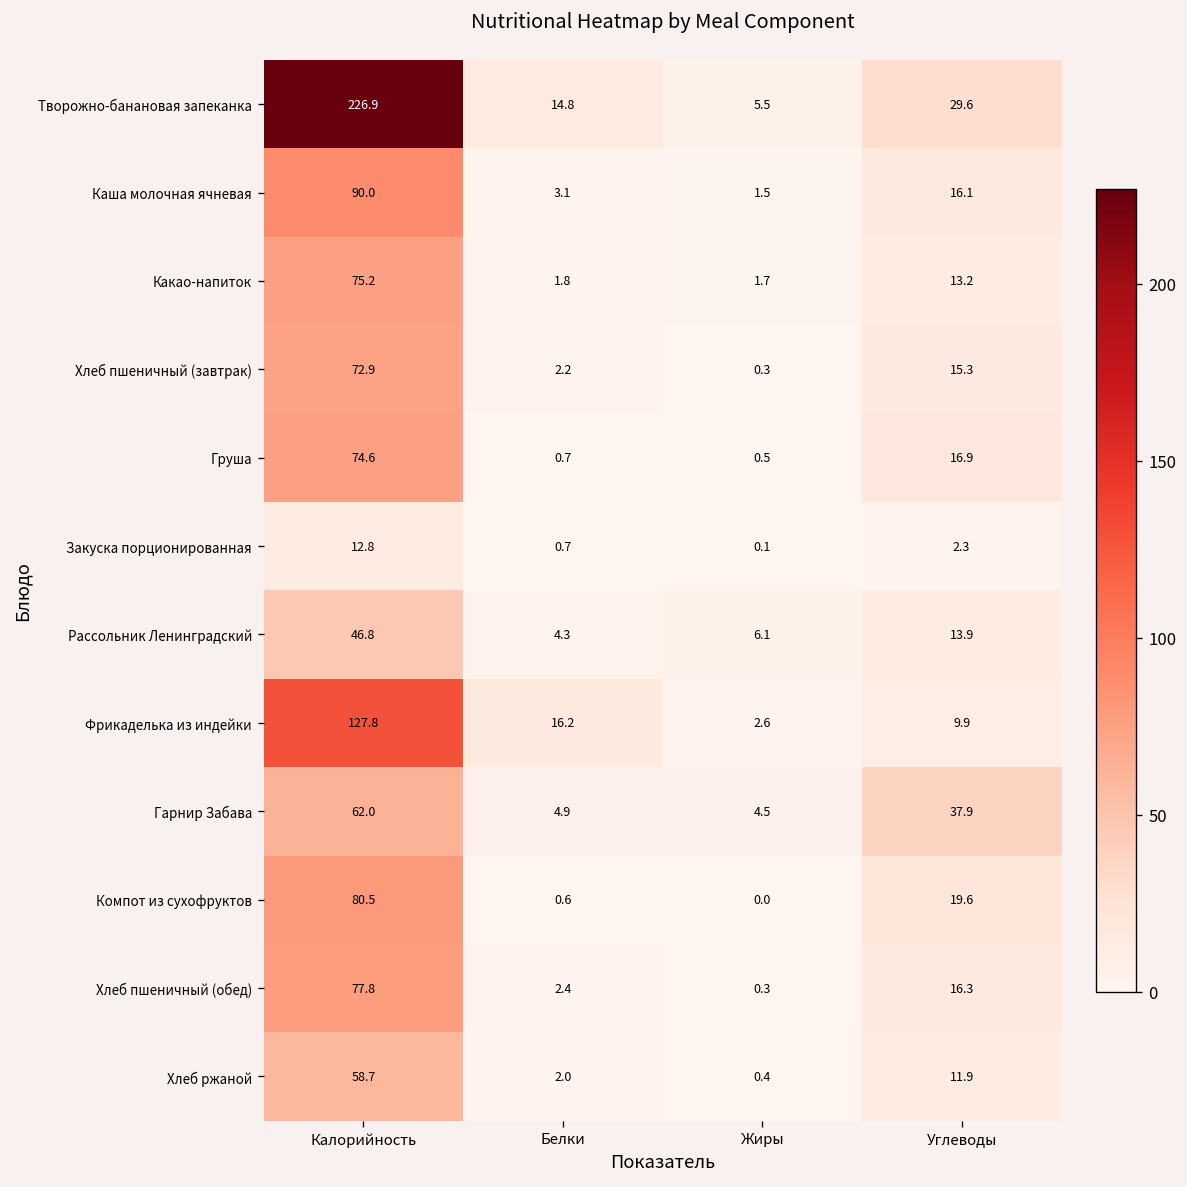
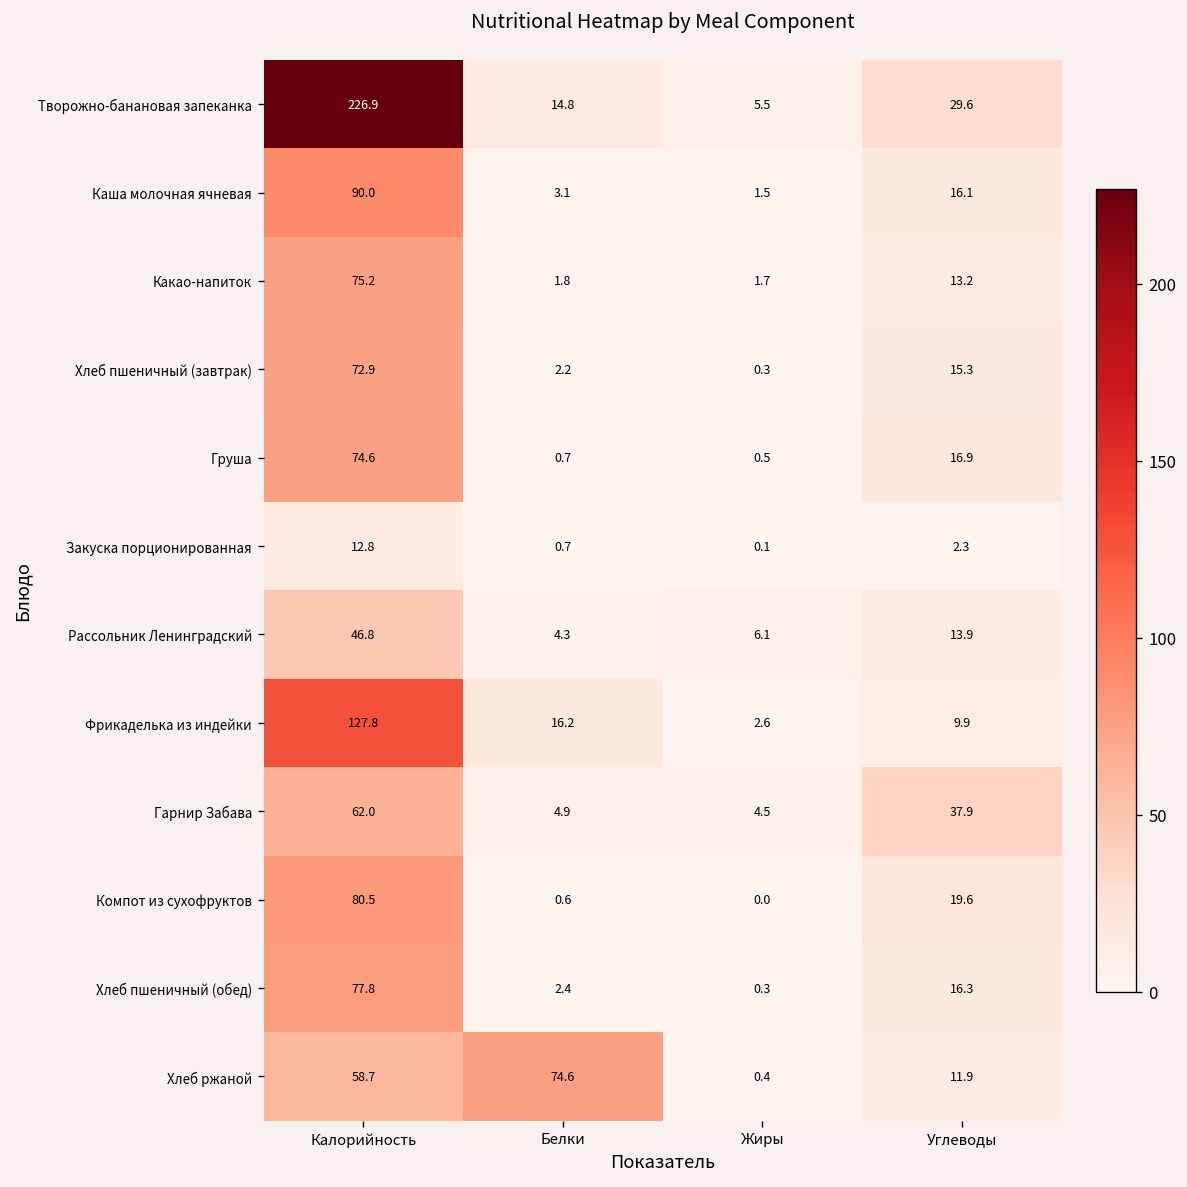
Хлеб ржаной, Белки: 2.0 -> 74.6
